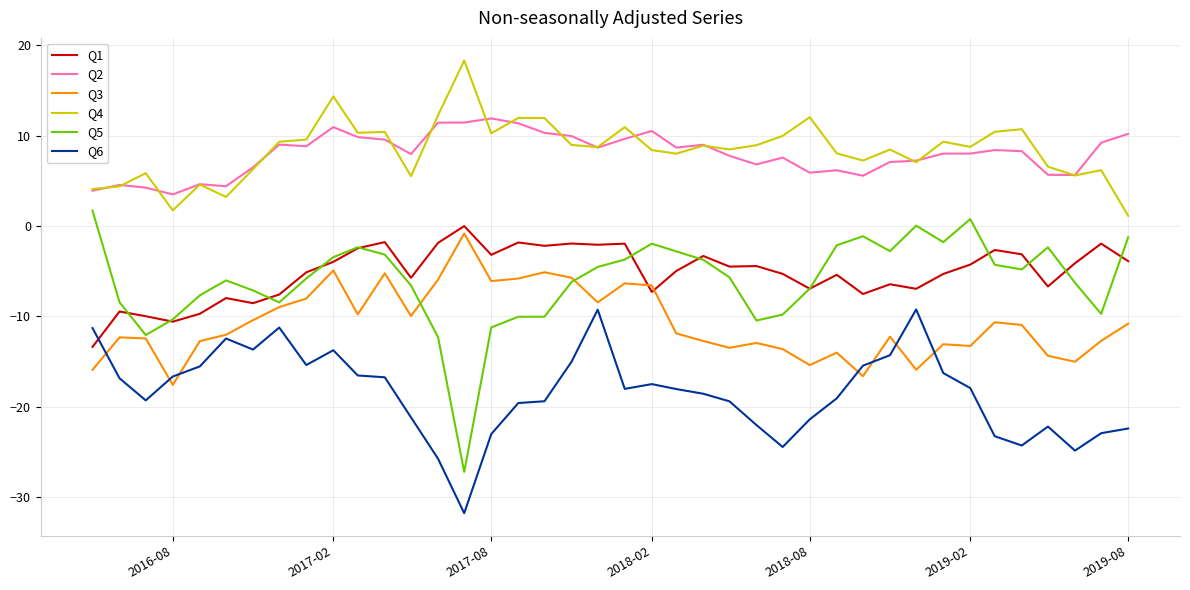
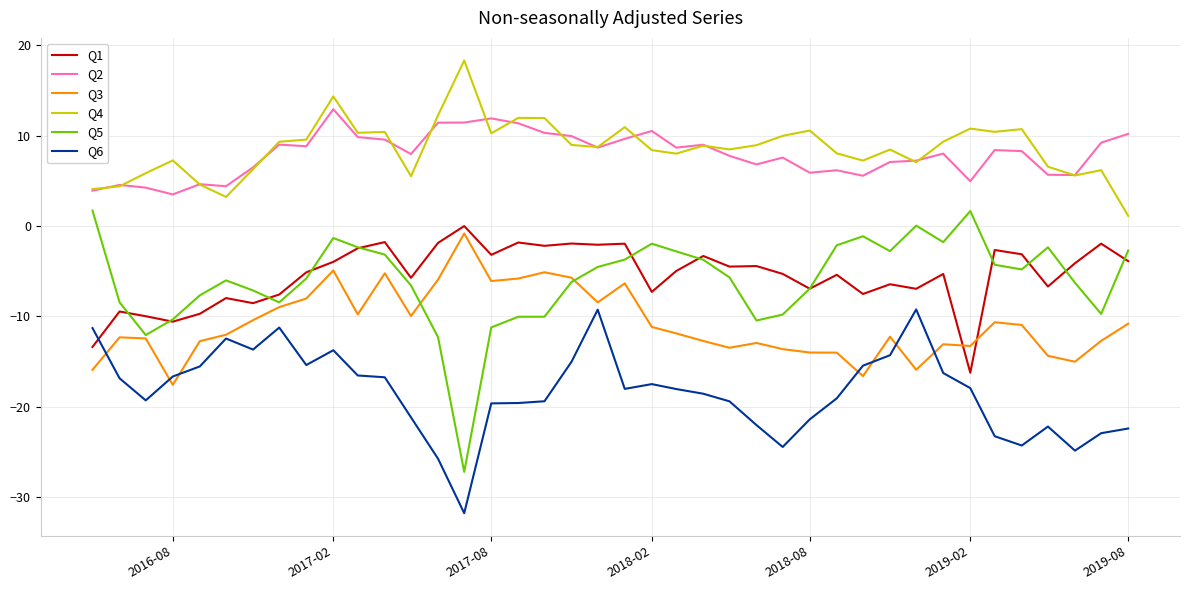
Q4, 2016-08: 2 -> 7
Q2, 2017-02: 11 -> 13
Q5, 2017-02: -3 -> -1
Q6, 2017-08: -23 -> -20
Q3, 2018-02: -7 -> -11
Q3, 2018-08: -15 -> -14
Q4, 2018-08: 12 -> 11
Q1, 2019-02: -4 -> -16
Q2, 2019-02: 8 -> 5
Q4, 2019-02: 9 -> 11
Q5, 2019-02: 1 -> 2
Q5, 2019-08: -1 -> -3
